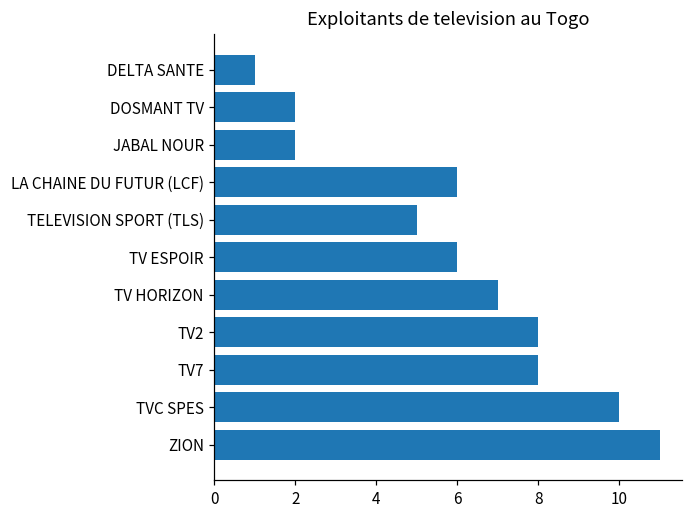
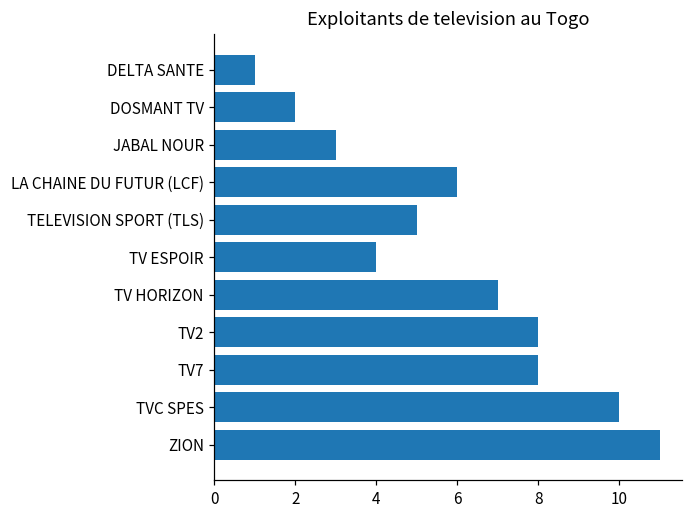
JABAL NOUR: 2 -> 3
TV ESPOIR: 6 -> 4
